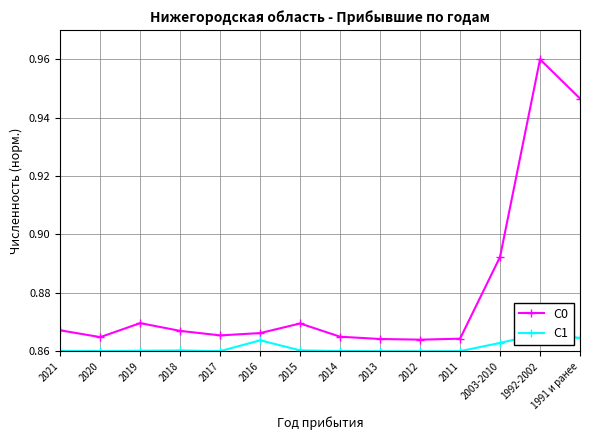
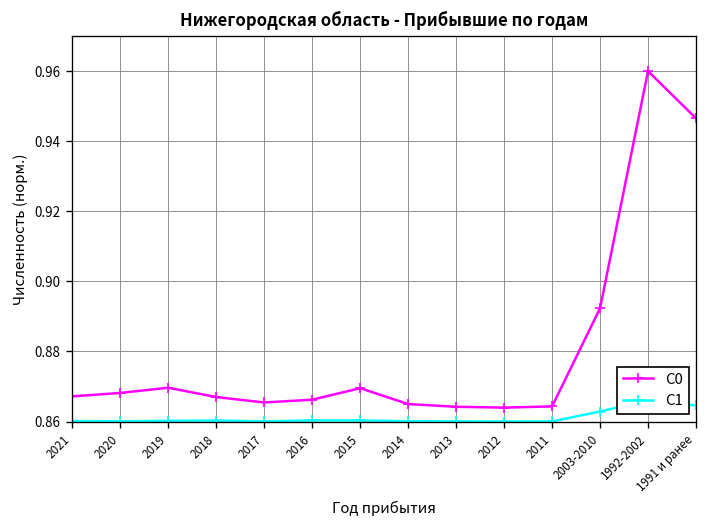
C0, 2020: 0.865 -> 0.868
C1, 2016: 0.864 -> 0.860
